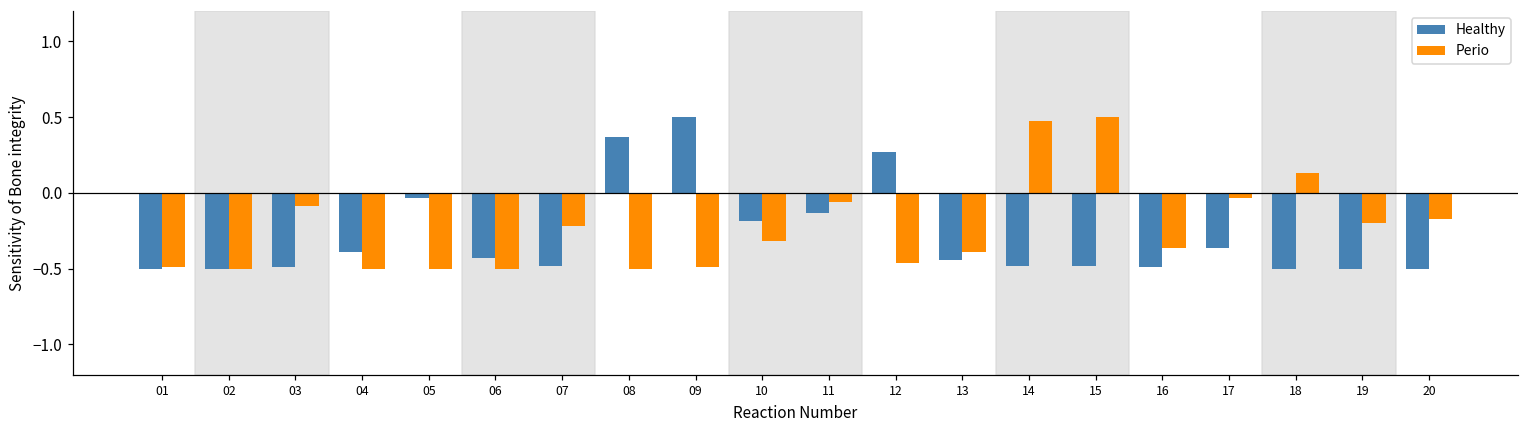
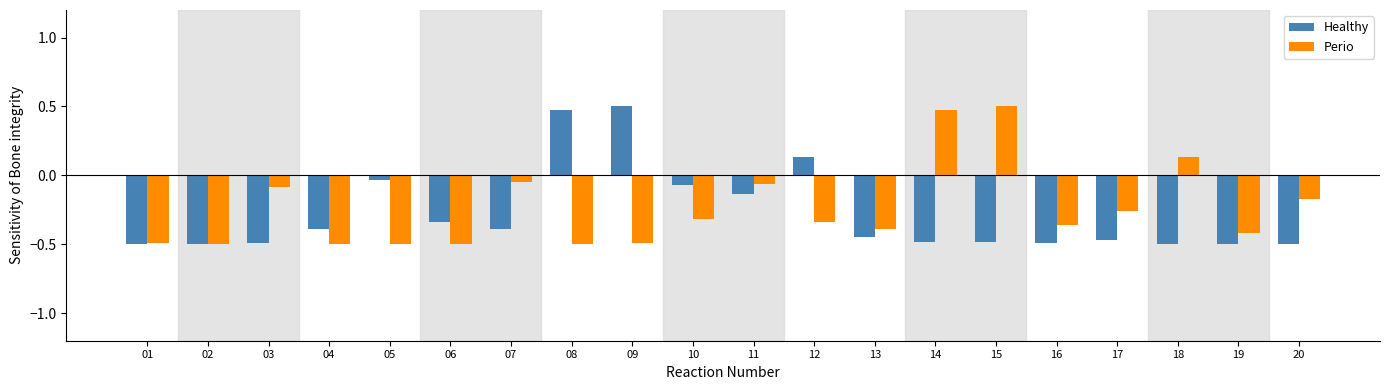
Healthy, 06: -0.43 -> -0.33
Healthy, 07: -0.48 -> -0.39
Perio, 07: -0.22 -> -0.05
Healthy, 08: 0.37 -> 0.47
Healthy, 10: -0.19 -> -0.07
Healthy, 12: 0.27 -> 0.13
Perio, 12: -0.46 -> -0.33
Healthy, 17: -0.36 -> -0.47
Perio, 17: -0.03 -> -0.26
Perio, 19: -0.20 -> -0.42
